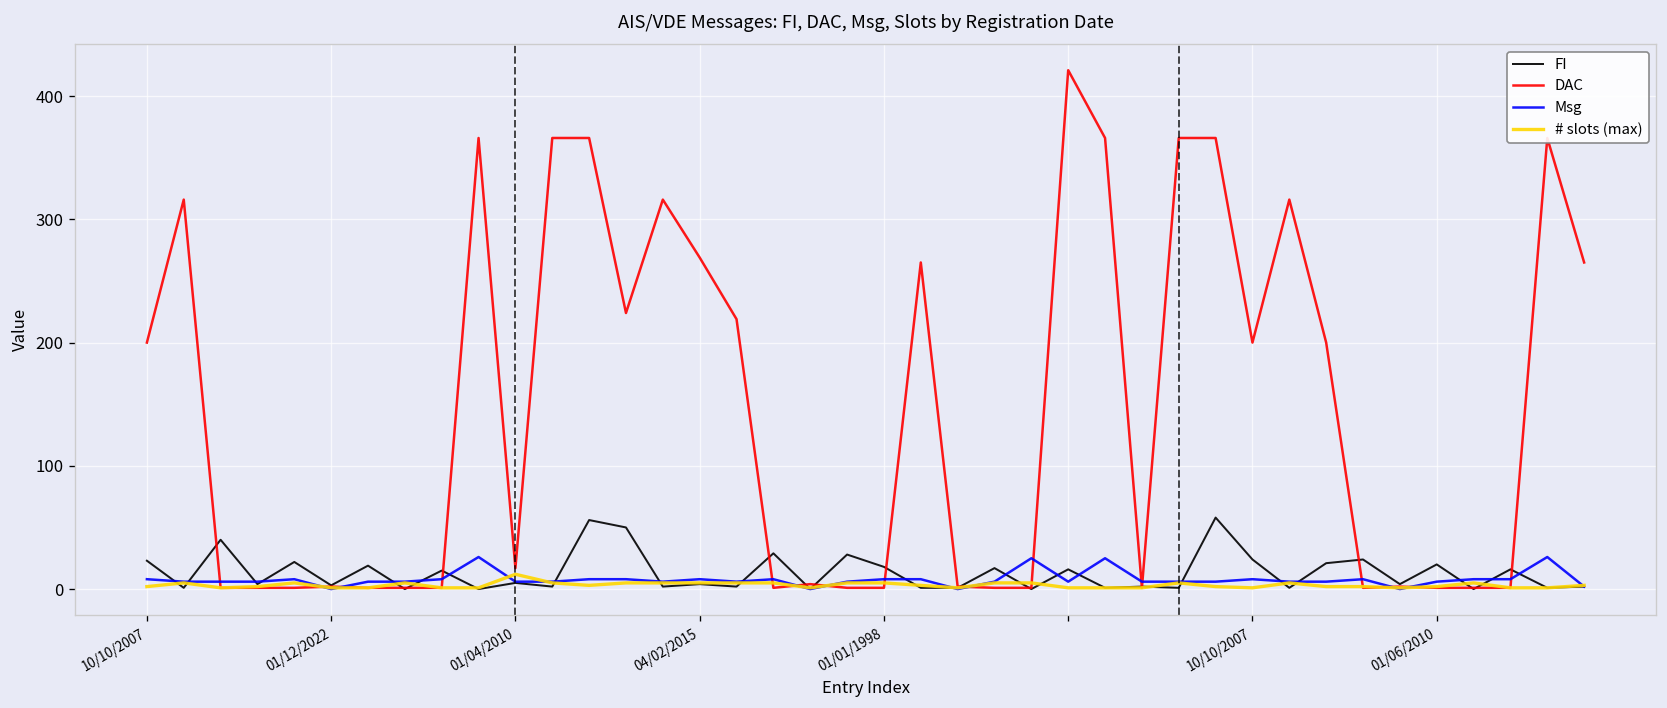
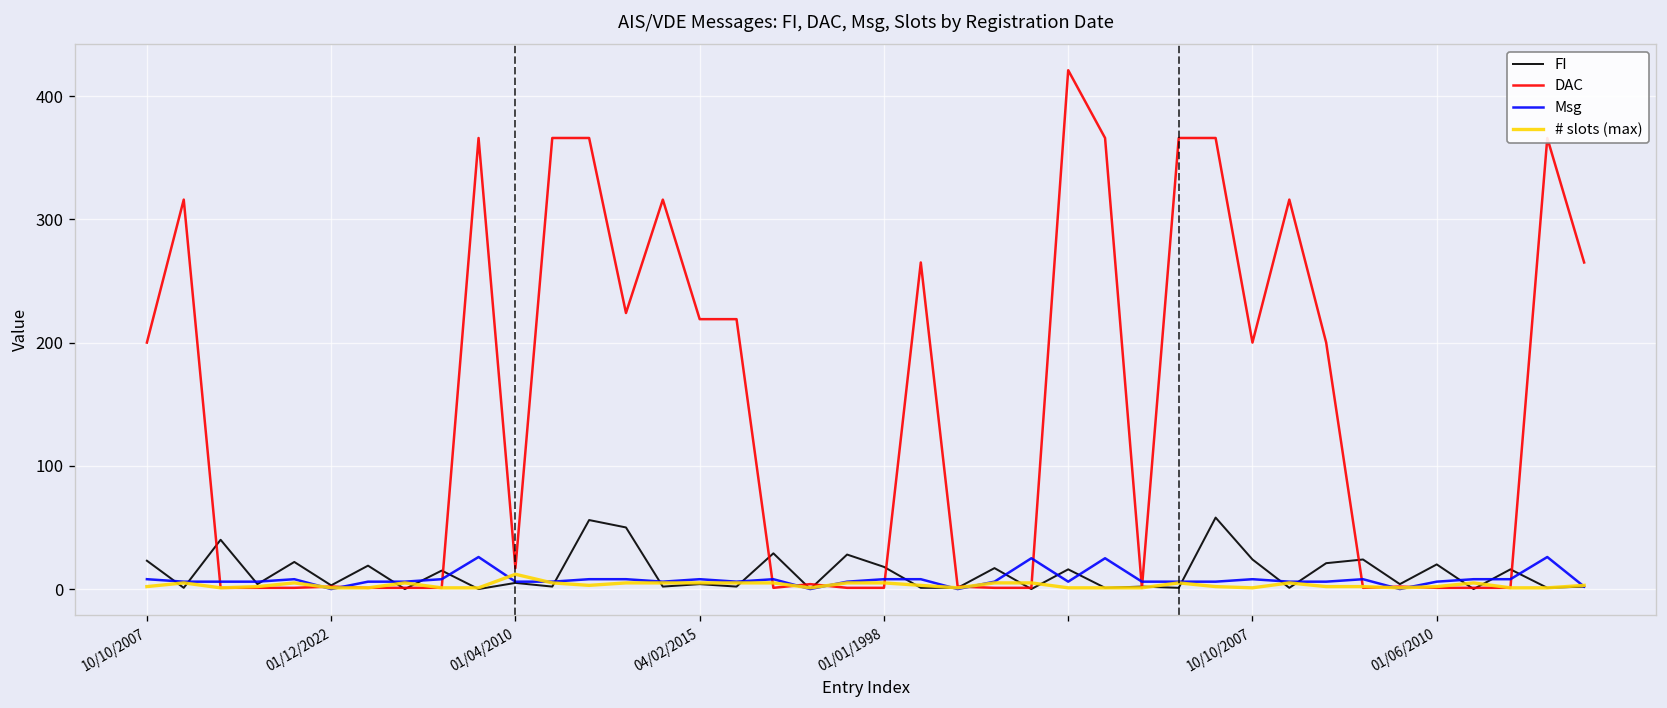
DAC, 04/02/2015: 269 -> 219
